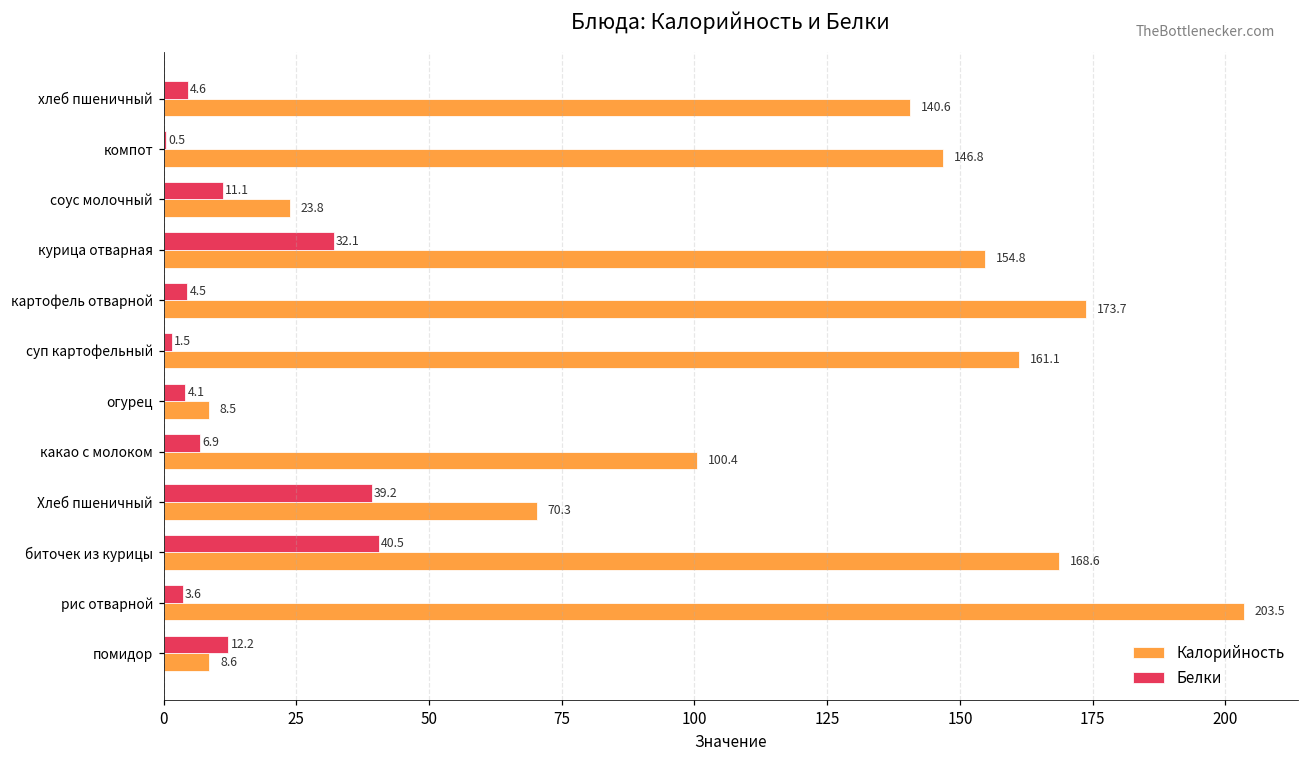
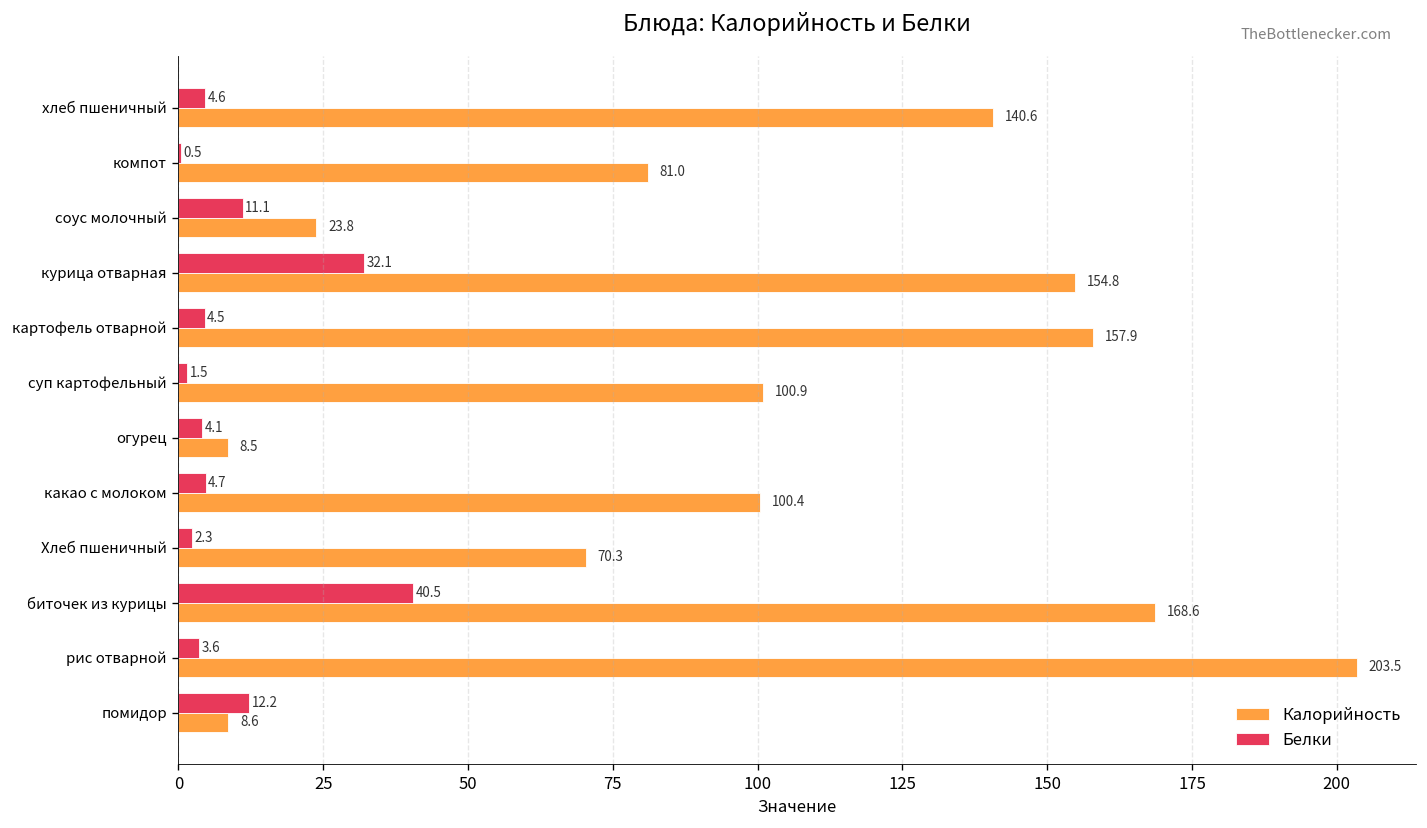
Калорийность, компот: 146.8 -> 81.0
Калорийность, картофель отварной: 173.7 -> 157.9
Калорийность, суп картофельный: 161.1 -> 100.9
Белки, какао с молоком: 6.9 -> 4.7
Белки, Хлеб пшеничный: 39.2 -> 2.3
